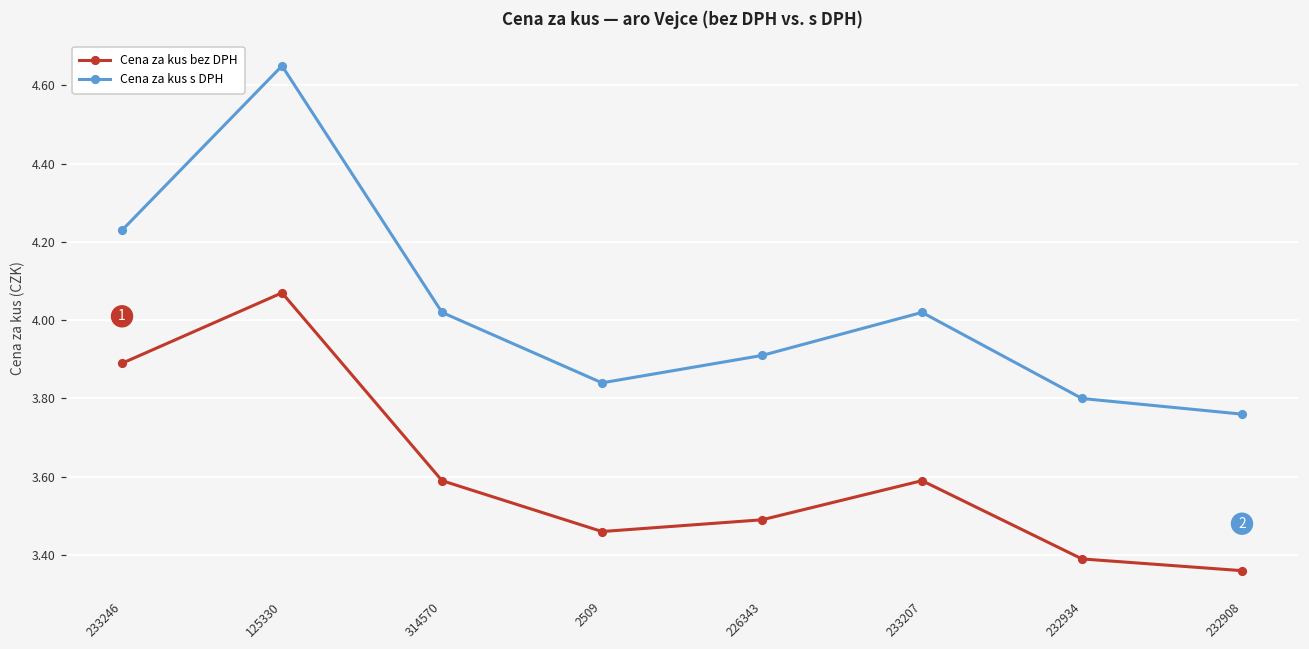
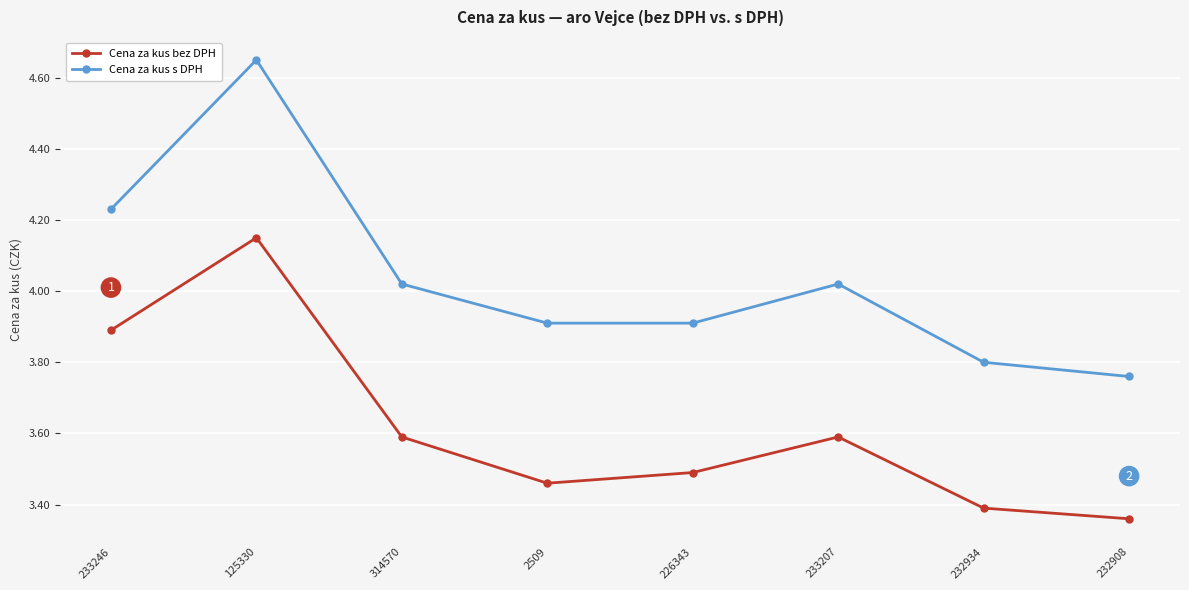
Cena za kus bez DPH, 125330: 4.07 -> 4.15
Cena za kus s DPH, 2509: 3.84 -> 3.91
